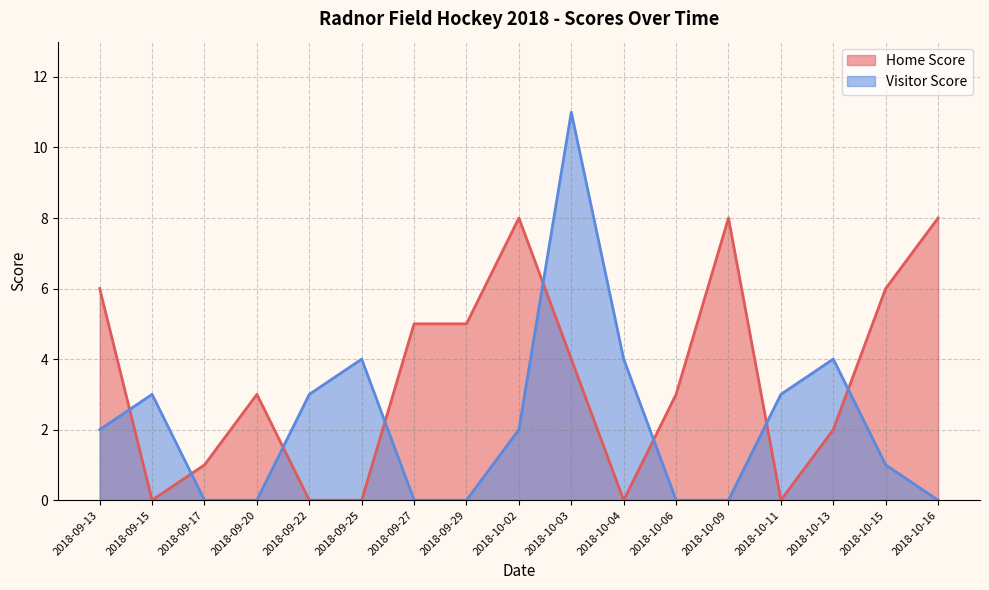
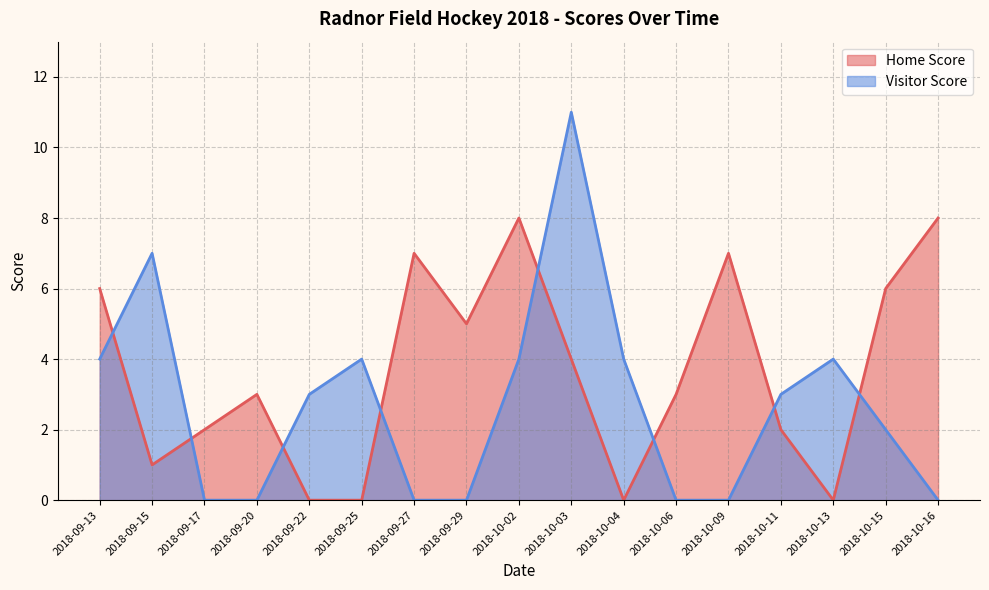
Visitor Score, 2018-09-13: 2 -> 4
Home Score, 2018-09-15: 0 -> 1
Visitor Score, 2018-09-15: 3 -> 7
Home Score, 2018-09-17: 1 -> 2
Home Score, 2018-09-27: 5 -> 7
Visitor Score, 2018-10-02: 2 -> 4
Home Score, 2018-10-09: 8 -> 7
Home Score, 2018-10-11: 0 -> 2
Home Score, 2018-10-13: 2 -> 0
Visitor Score, 2018-10-15: 1 -> 2
